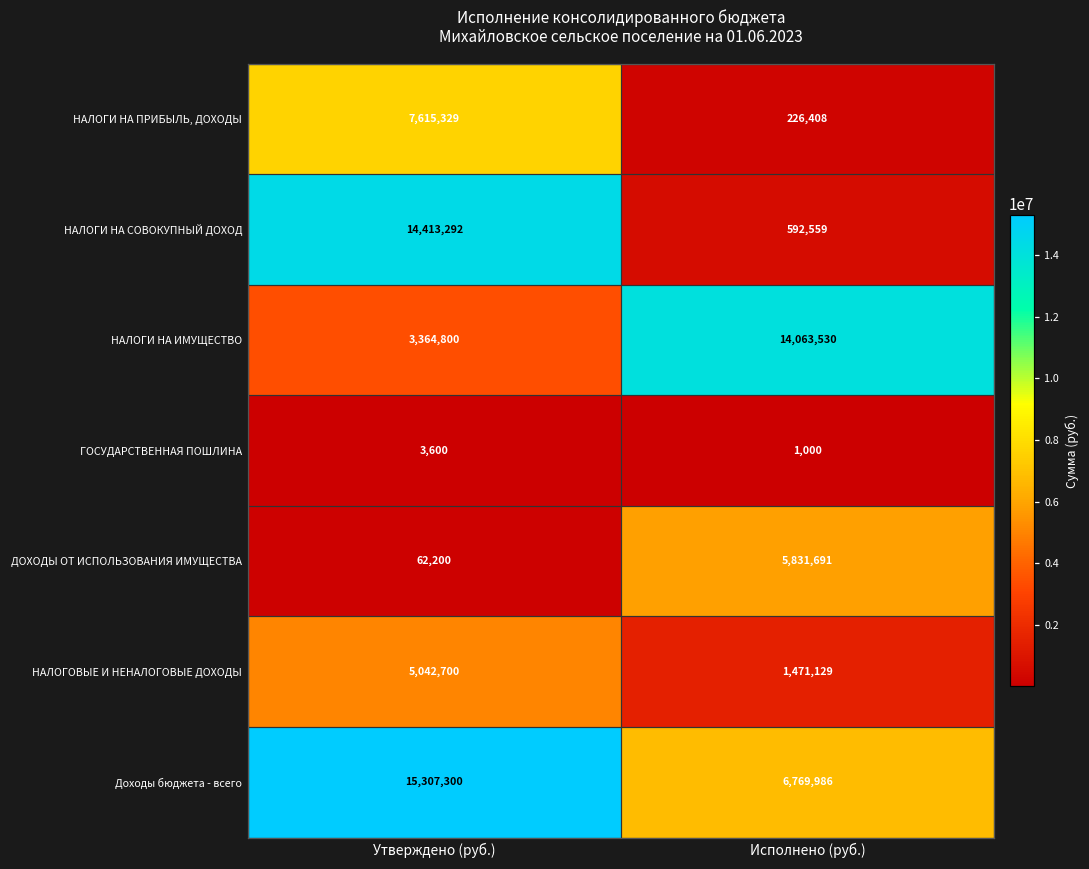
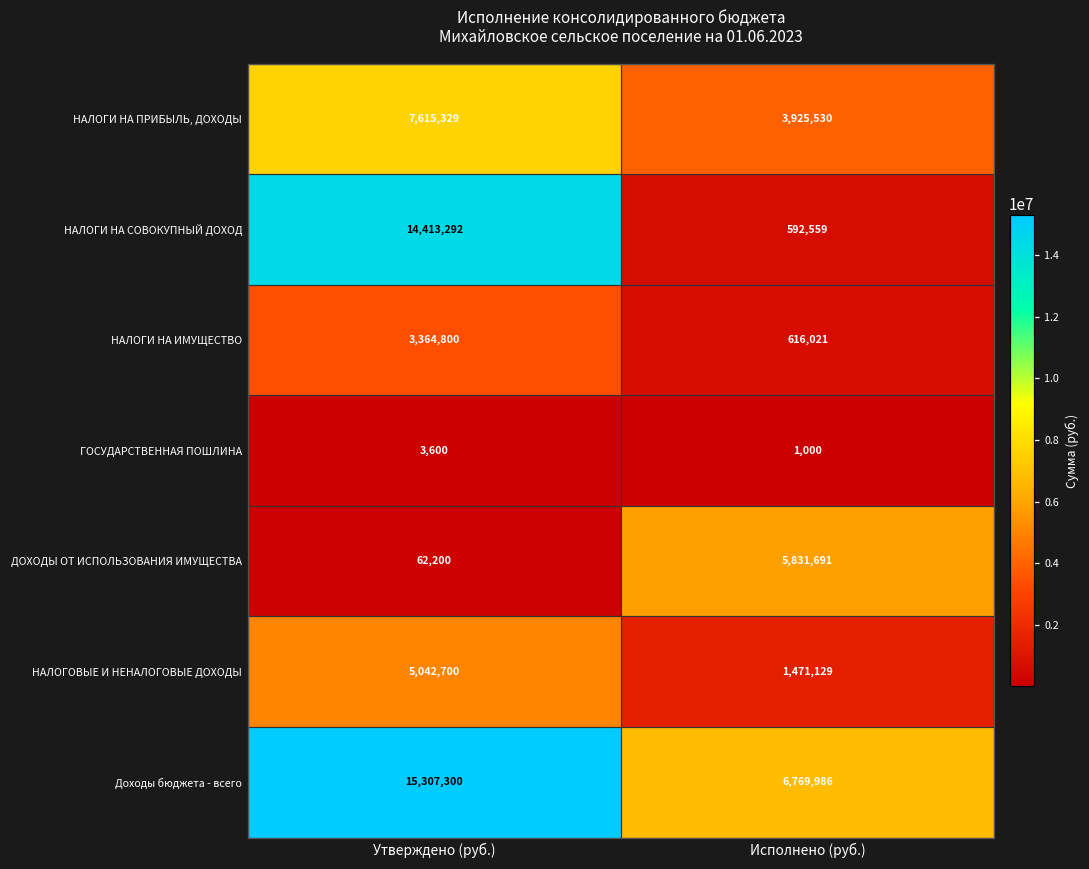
НАЛОГИ НА ПРИБЫЛЬ, ДОХОДЫ, Исполнено (руб.): 226,408 -> 3,925,530
НАЛОГИ НА ИМУЩЕСТВО, Исполнено (руб.): 14,063,530 -> 616,021
